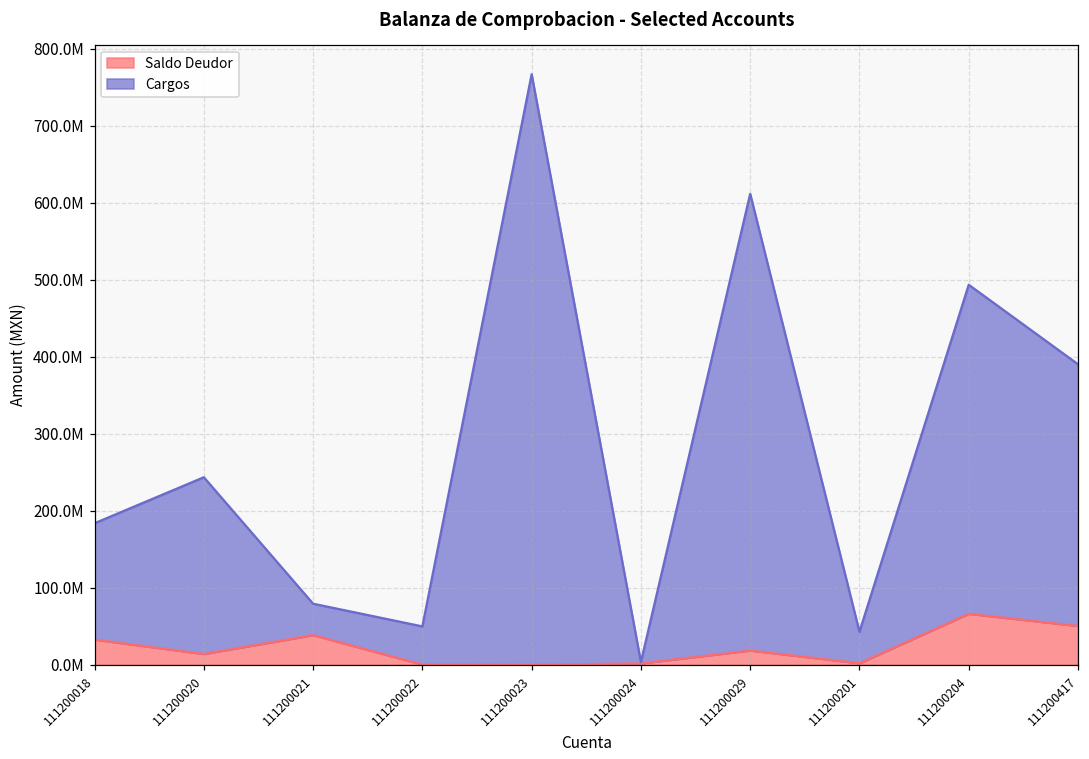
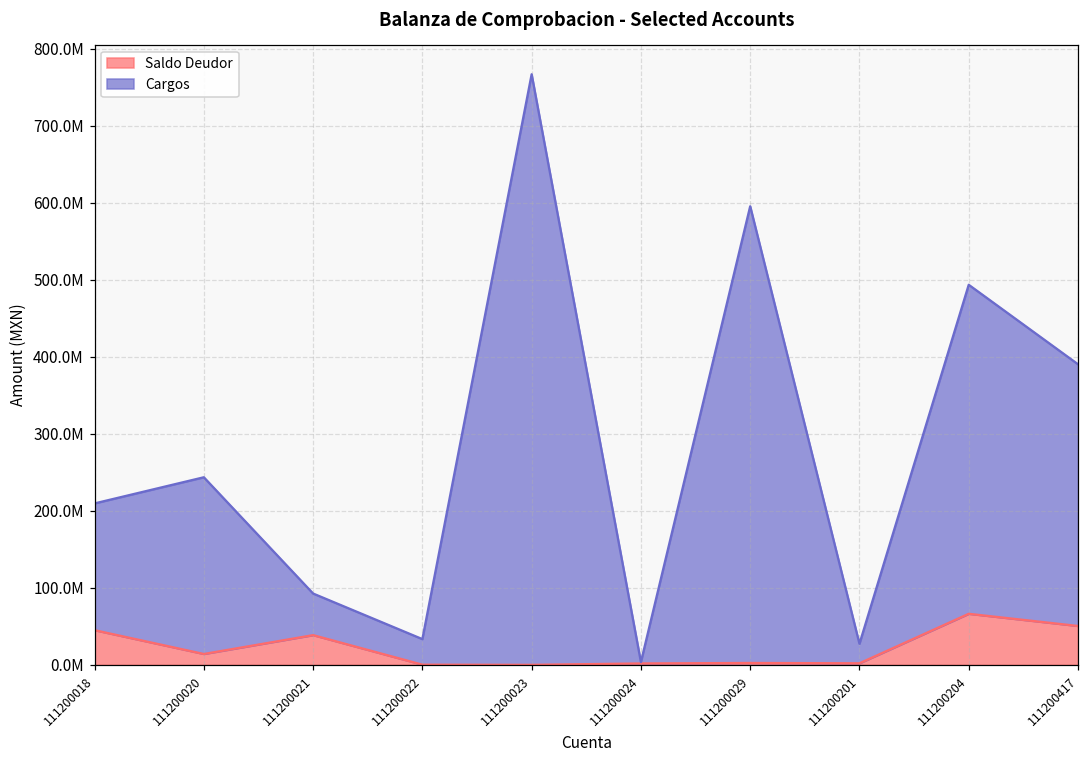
Saldo Deudor, 111200018: 30000000 -> 50000000
Cargos, 111200018: 150000000 -> 160000000
Cargos, 111200021: 40000000 -> 50000000
Cargos, 111200022: 50000000 -> 30000000
Saldo Deudor, 111200029: 20000000 -> 0
Cargos, 111200201: 40000000 -> 30000000
